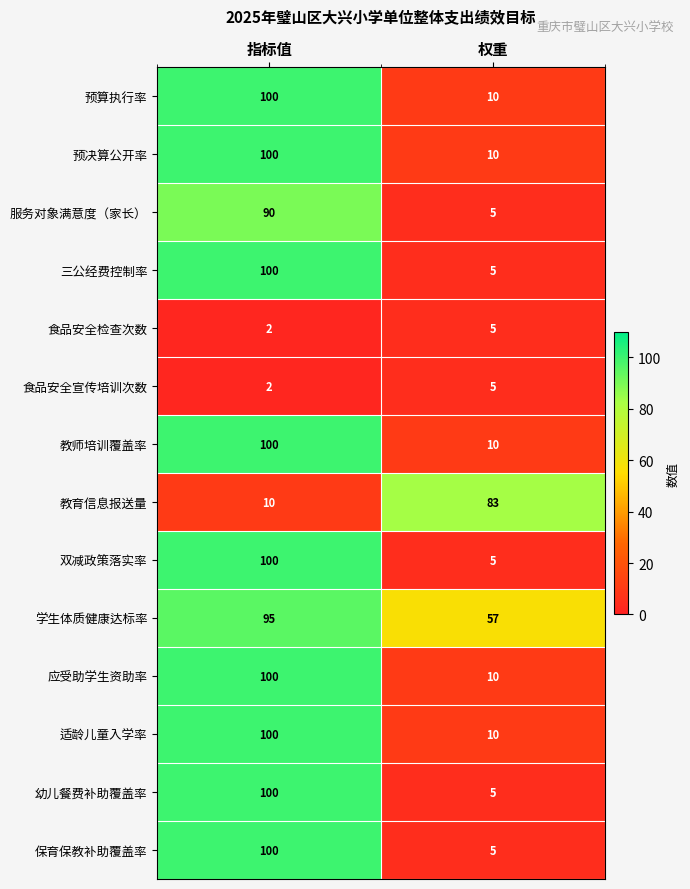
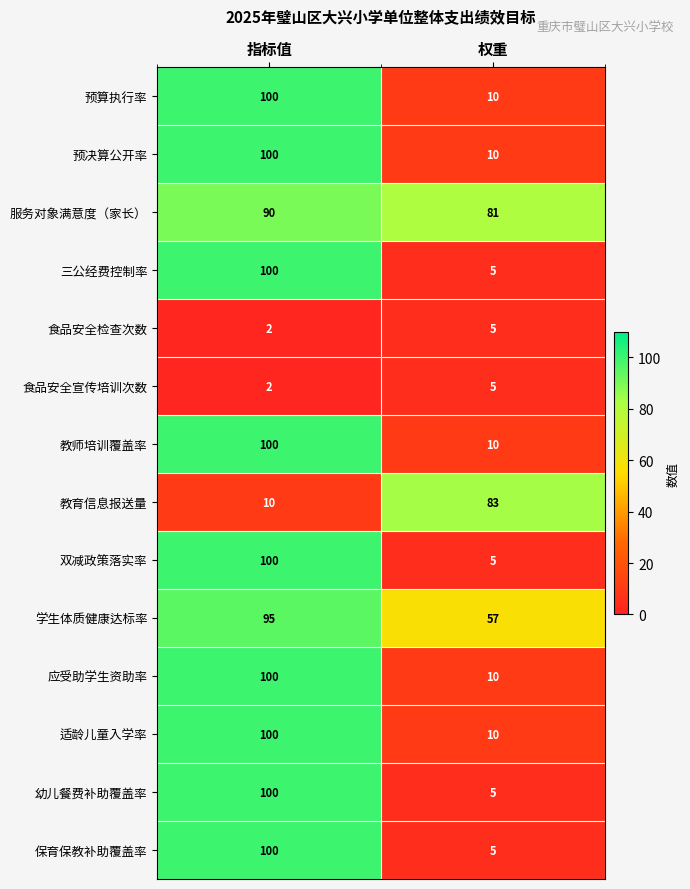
服务对象满意度（家长）, 权重: 5 -> 81
